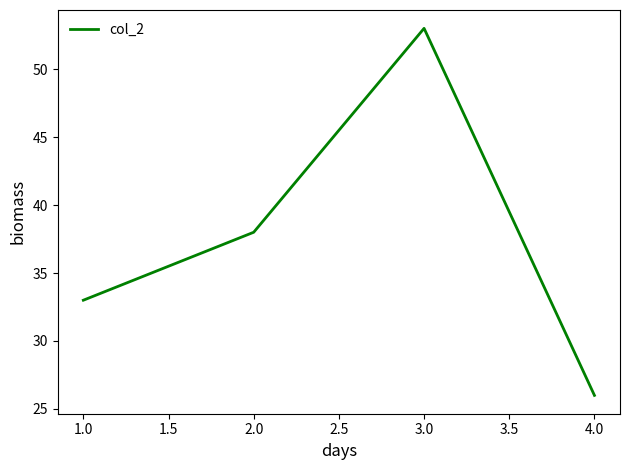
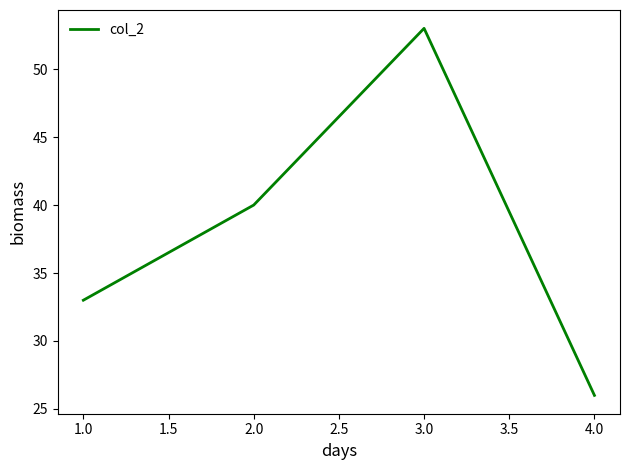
2.0: 38 -> 40
